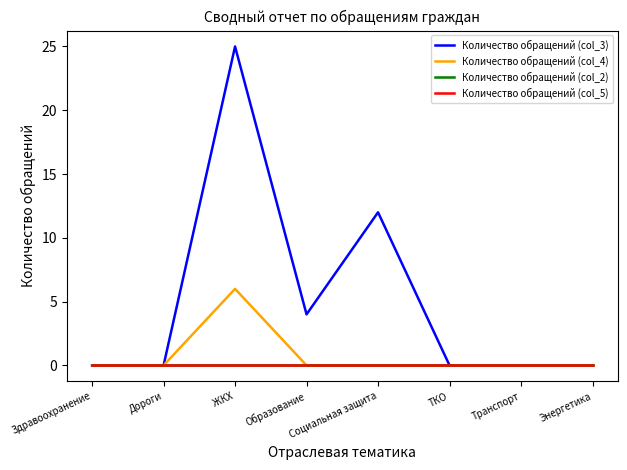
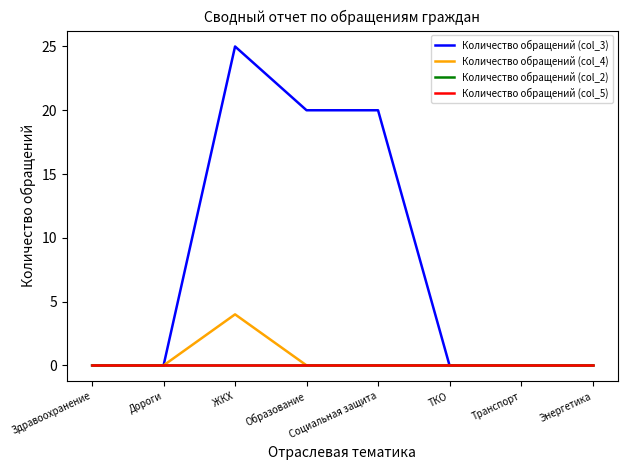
Количество обращений (col_4), ЖКХ: 6 -> 4
Количество обращений (col_3), Образование: 4 -> 20
Количество обращений (col_3), Социальная защита: 12 -> 20
